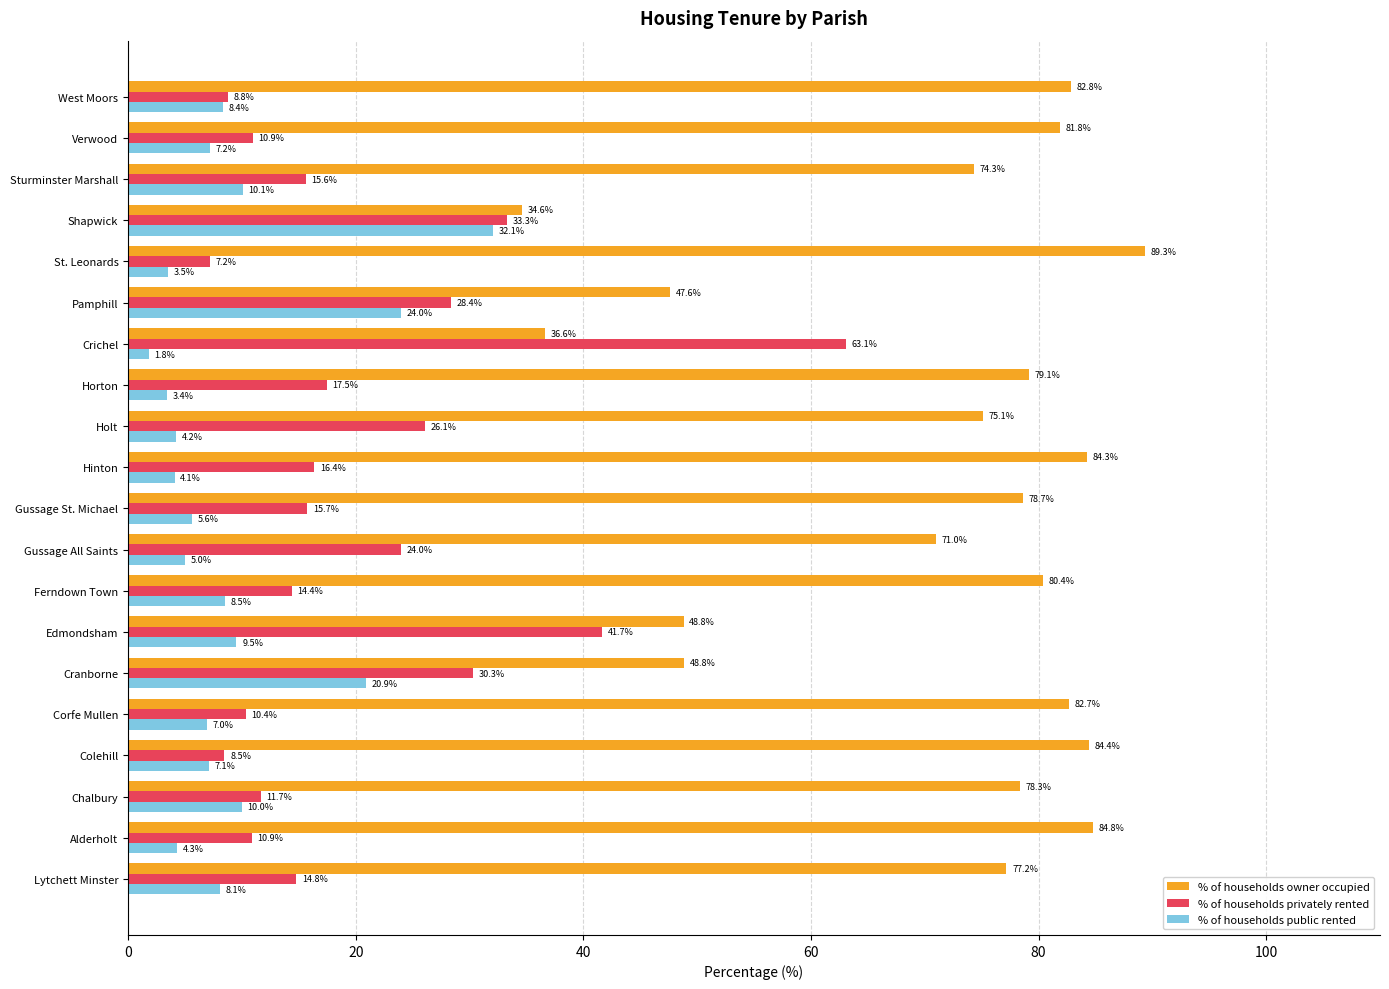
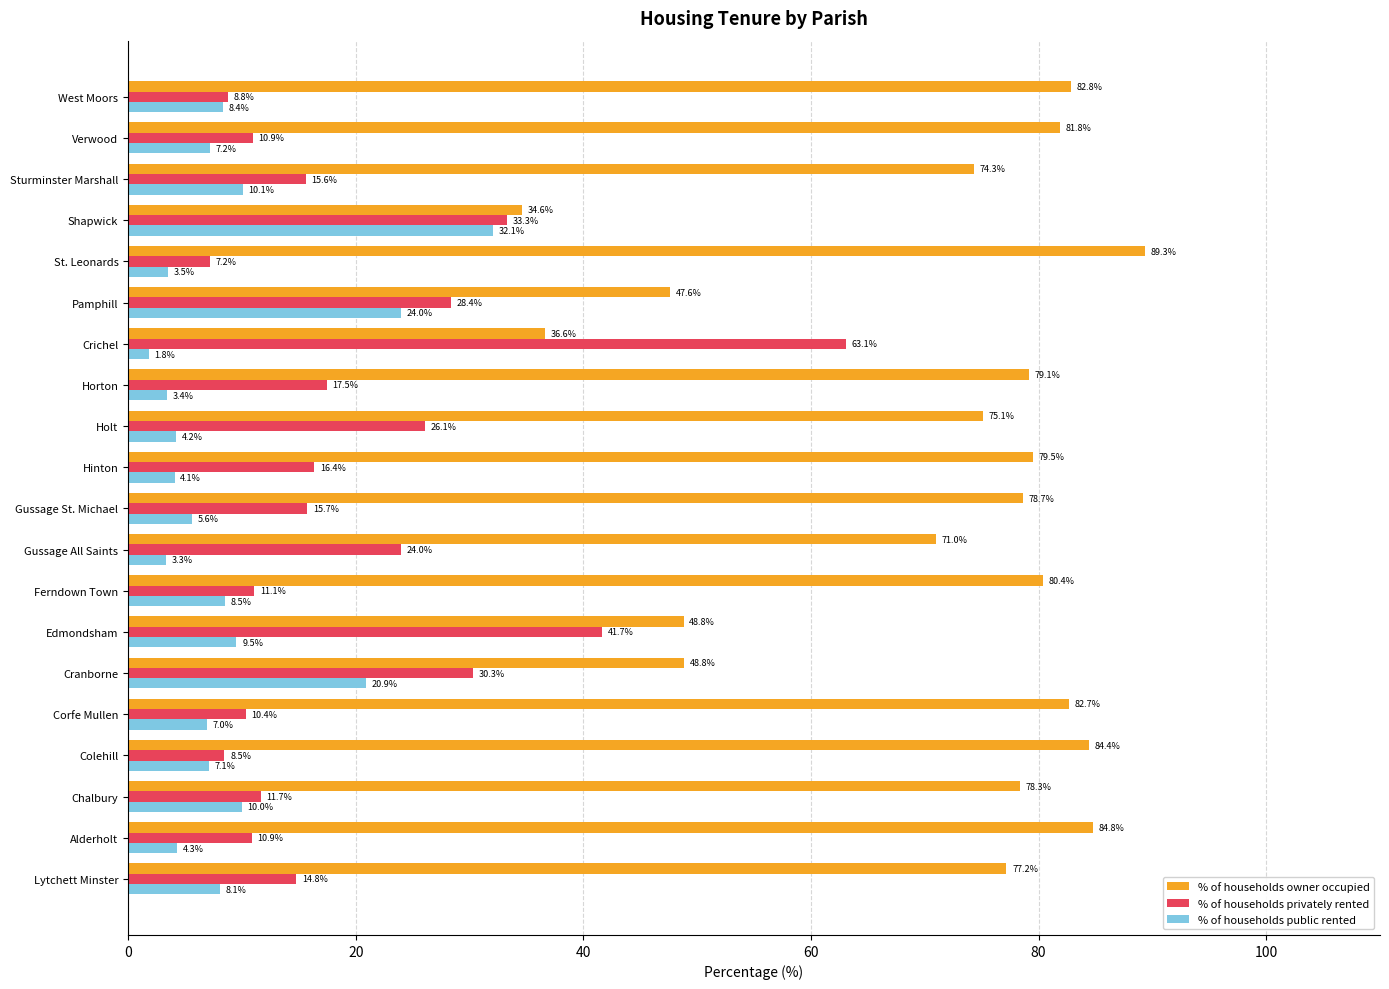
% of households owner occupied, Hinton: 84.3% -> 79.5%
% of households public rented, Gussage All Saints: 5.0% -> 3.3%
% of households privately rented, Ferndown Town: 14.4% -> 11.1%
